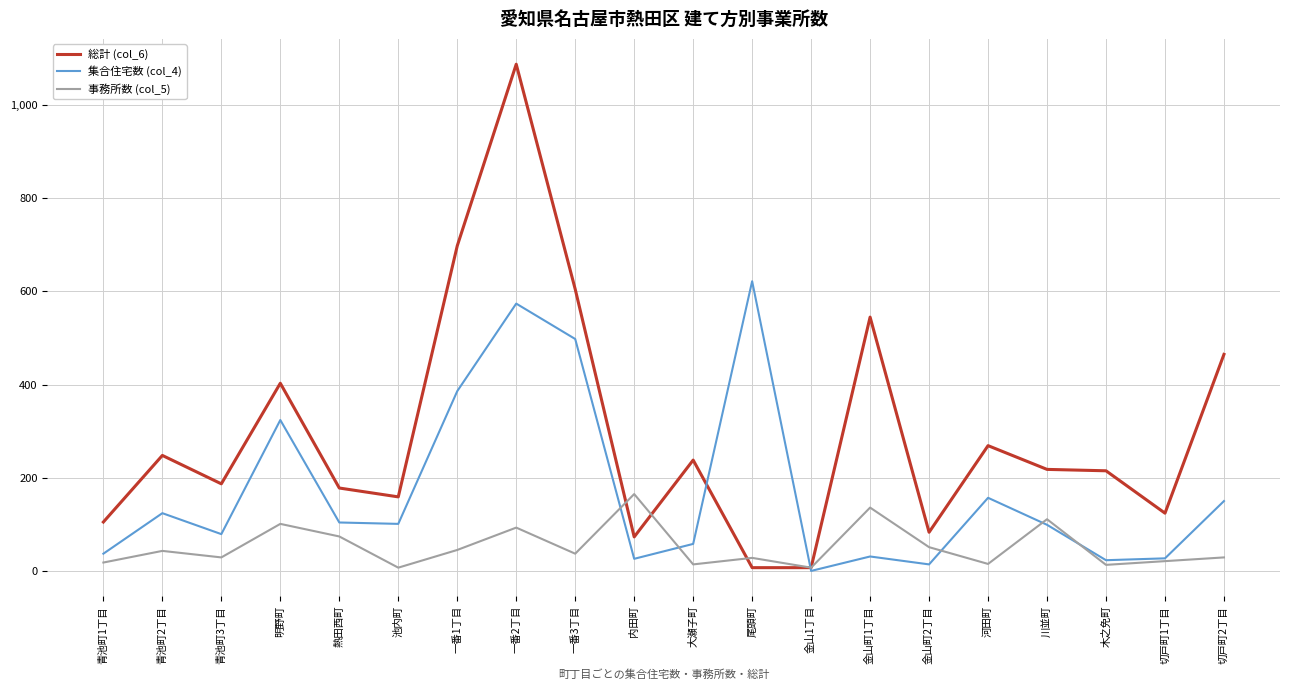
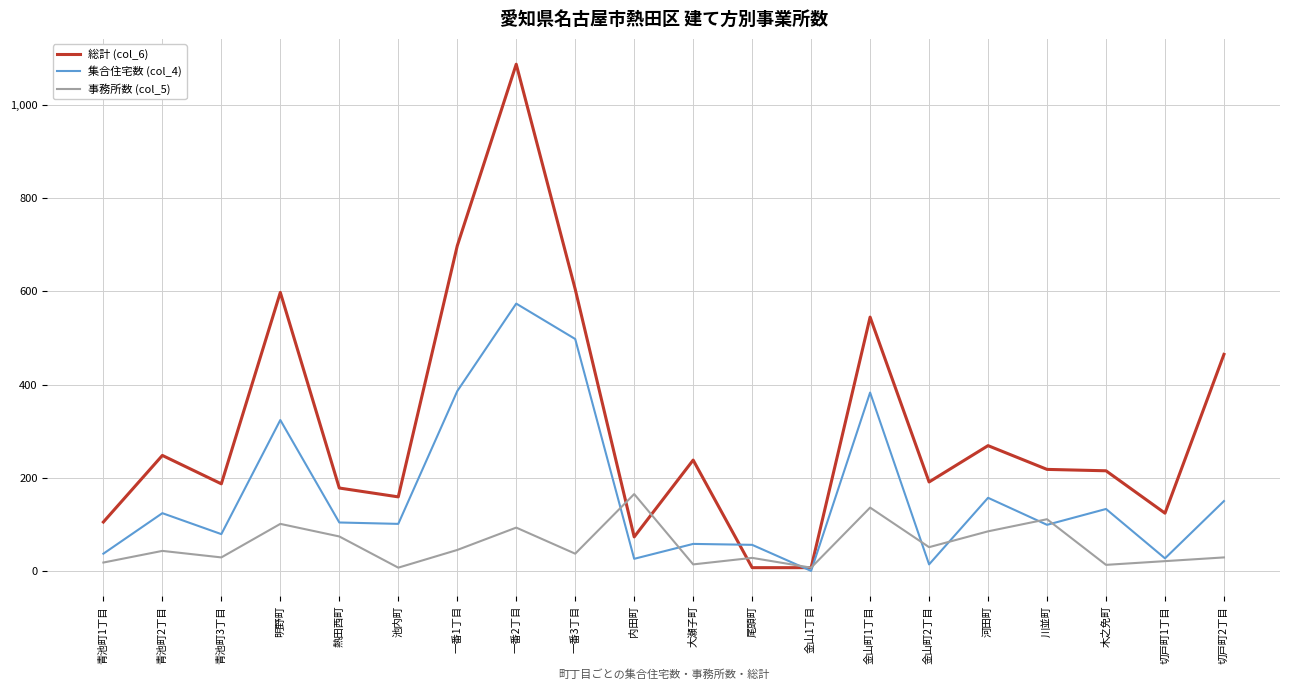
総計 (col_6), 明野町: 400 -> 600
集合住宅数 (col_4), 尾頭町: 620 -> 60
集合住宅数 (col_4), 金山町1丁目: 30 -> 380
総計 (col_6), 金山町2丁目: 80 -> 190
事務所数 (col_5), 河田町: 20 -> 90
集合住宅数 (col_4), 木之免町: 20 -> 130
